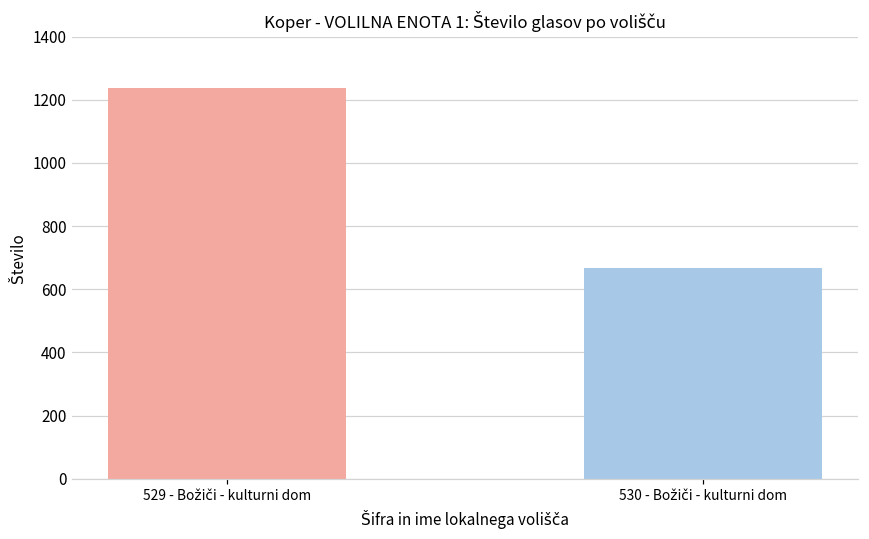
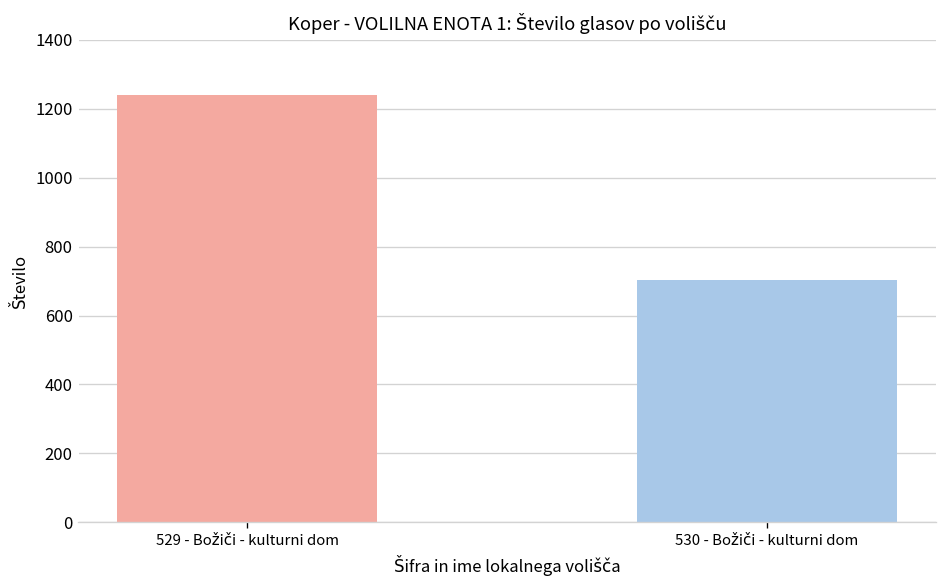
530 - Božiči - kulturni dom: 670 -> 700
